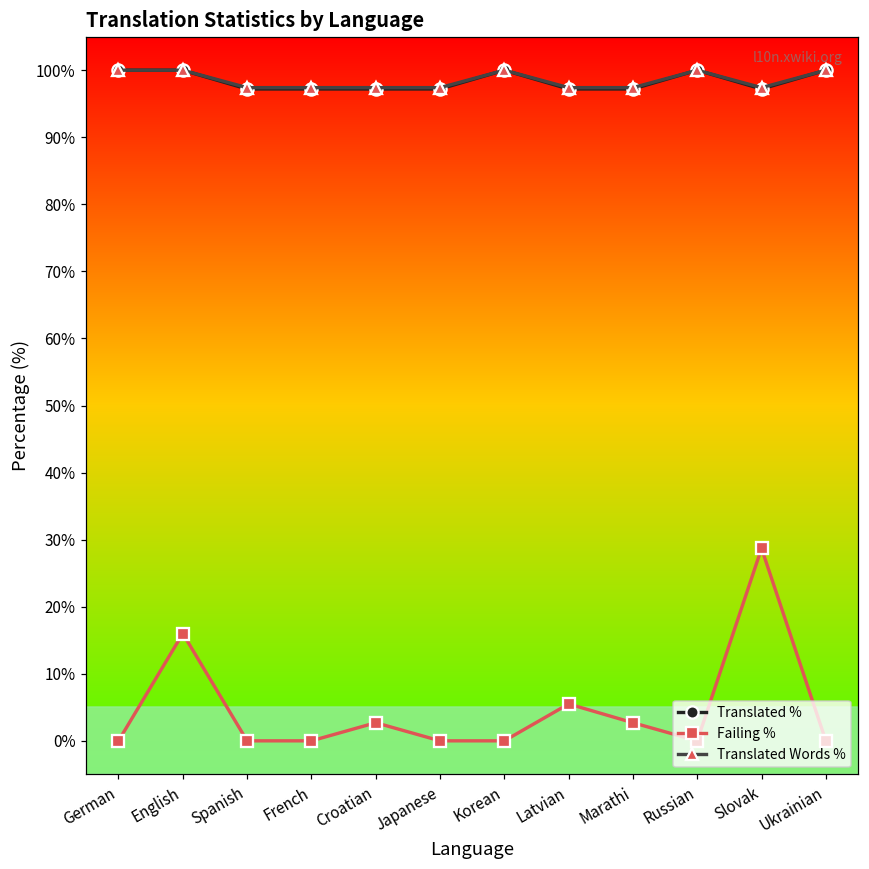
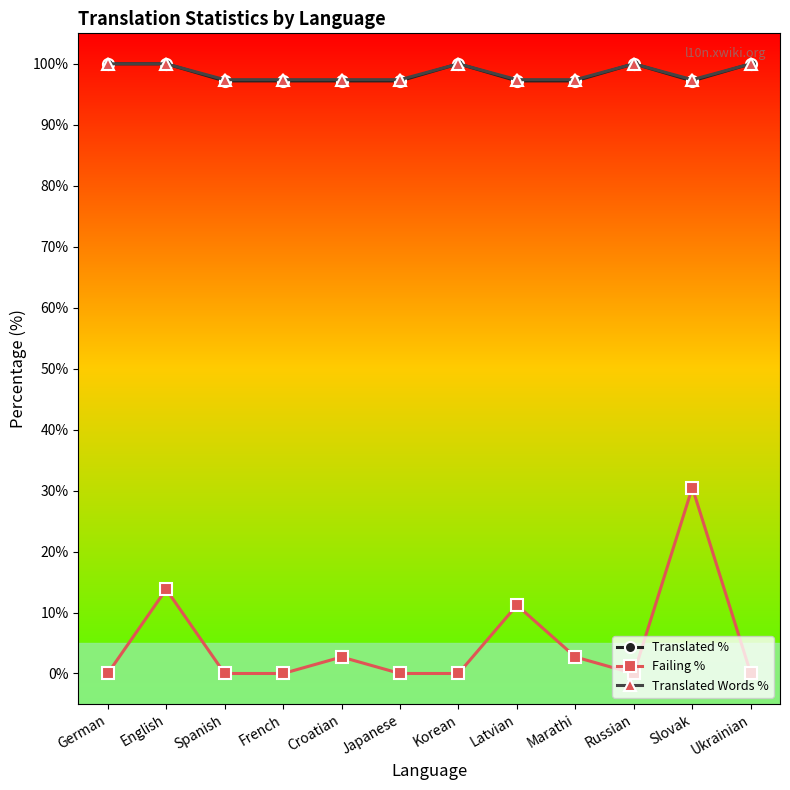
Failing %, English: 16% -> 14%
Failing %, Latvian: 6% -> 11%
Failing %, Slovak: 29% -> 31%
